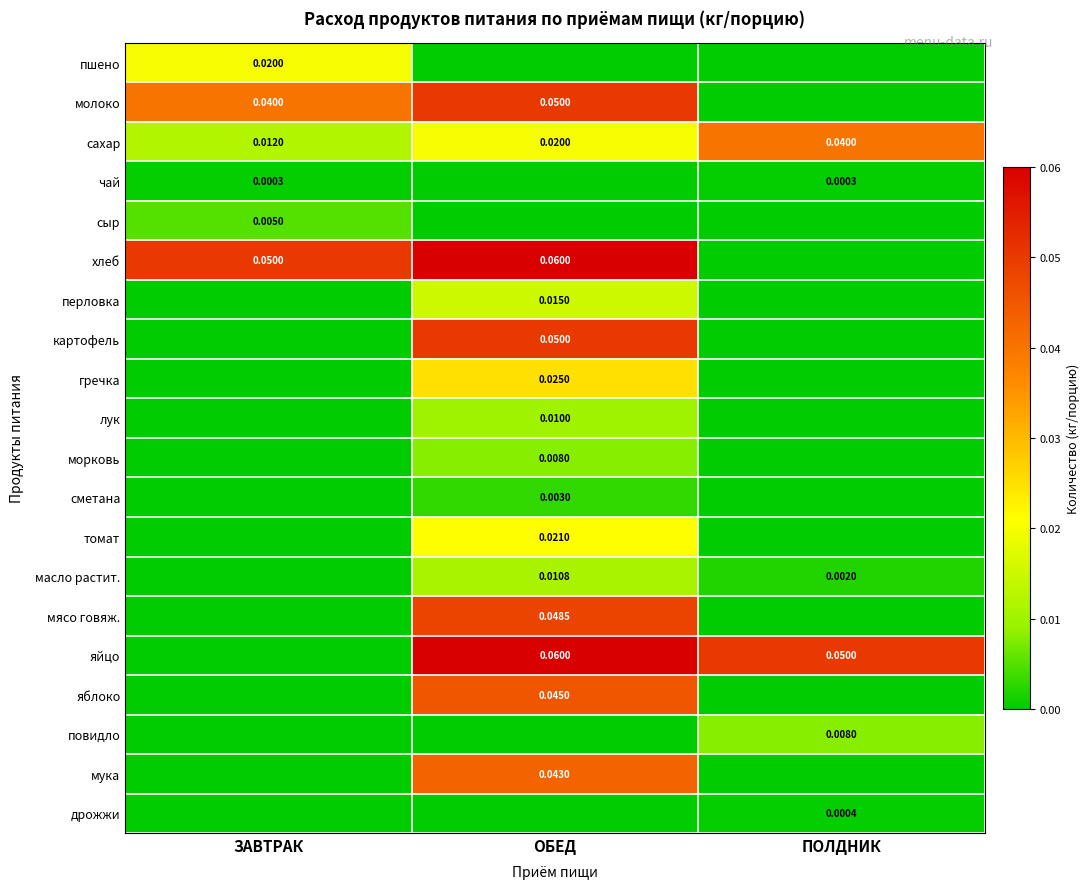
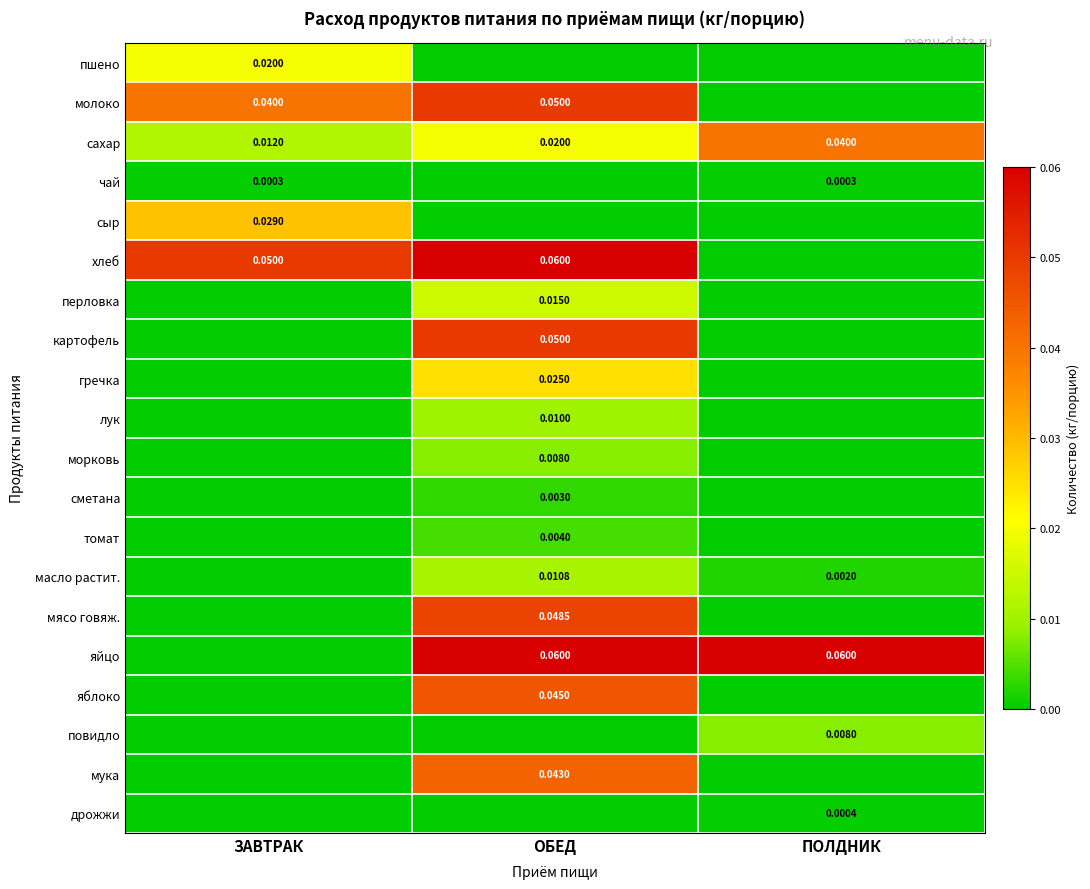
сыр, ЗАВТРАК: 0.0050 -> 0.0290
томат, ОБЕД: 0.0210 -> 0.0040
яйцо, ПОЛДНИК: 0.0500 -> 0.0600
